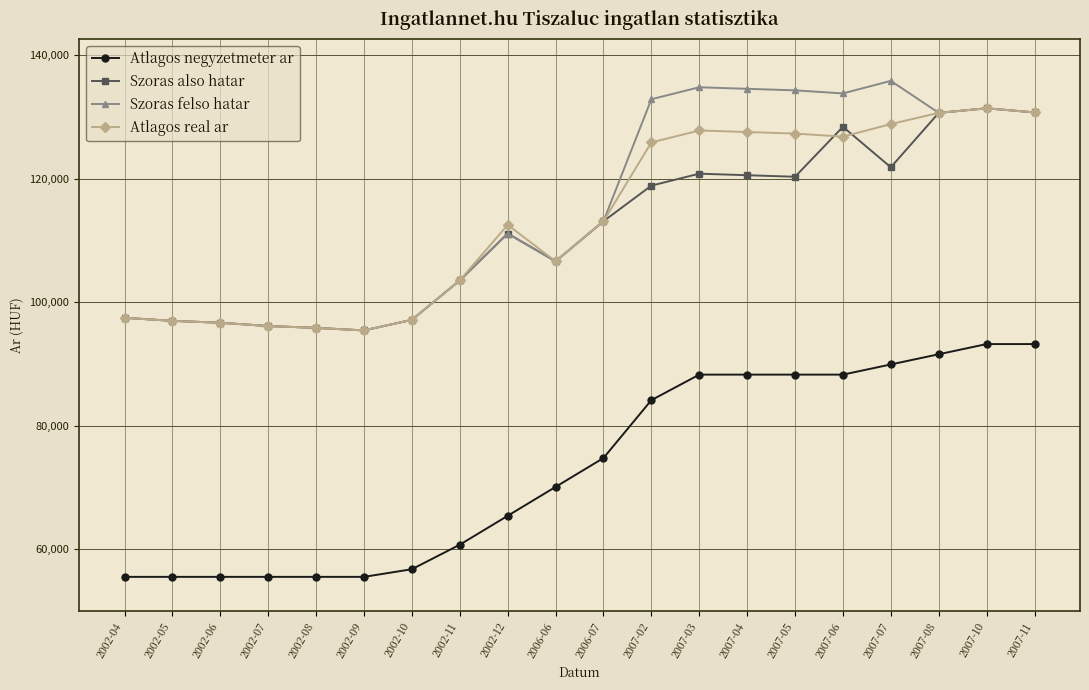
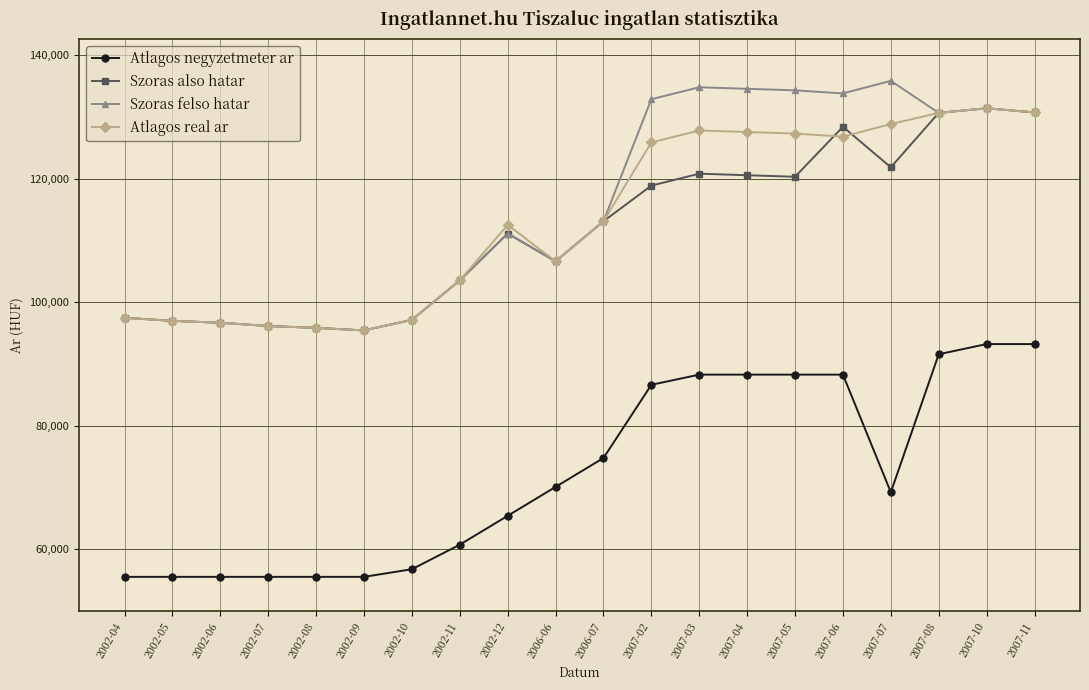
Atlagos negyzetmeter ar, 2007-02: 84,000 -> 87,000
Atlagos negyzetmeter ar, 2007-07: 90,000 -> 69,000
